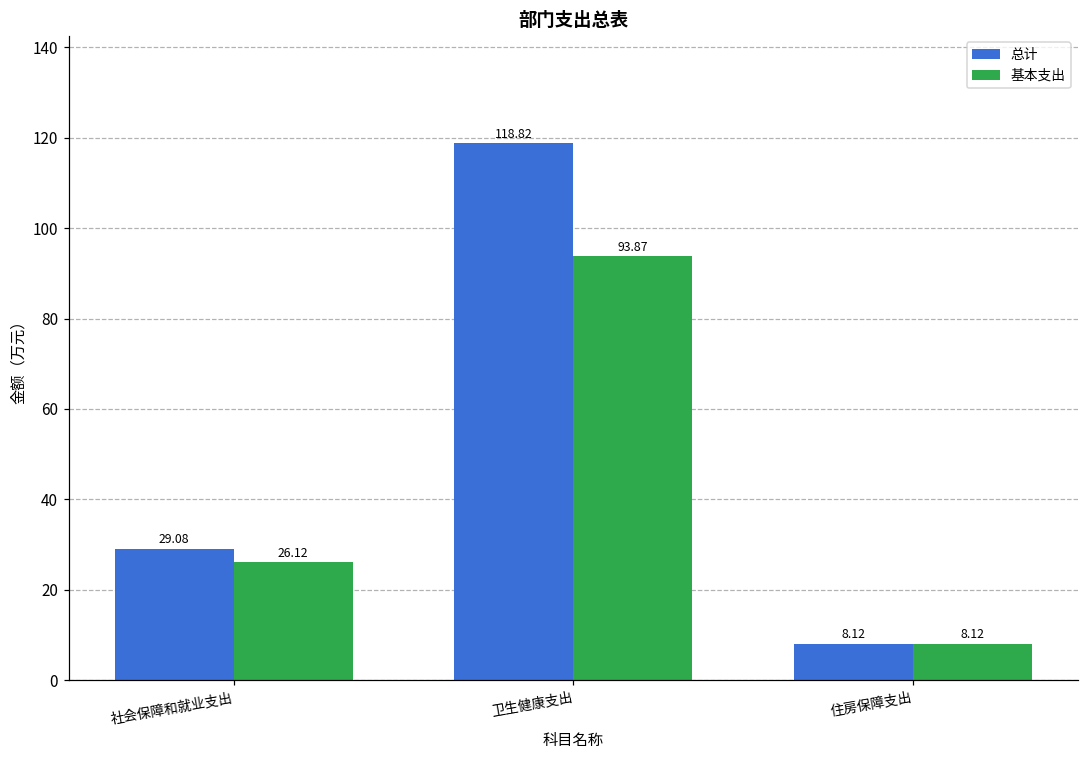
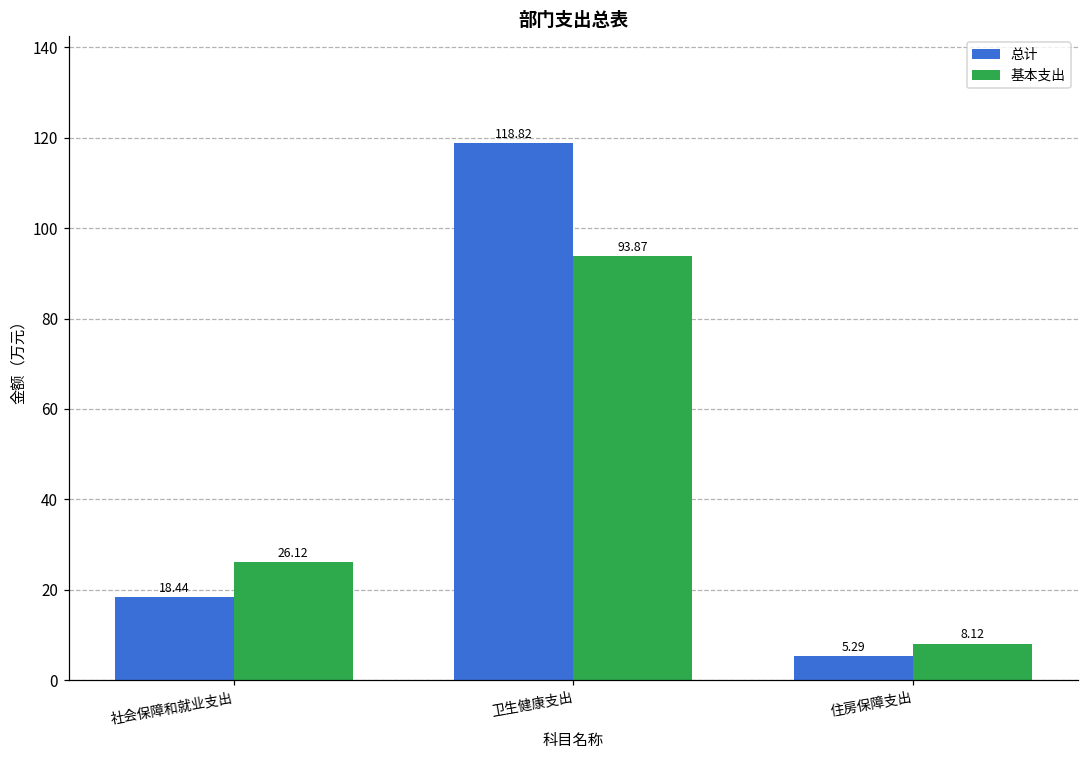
总计, 社会保障和就业支出: 29.08 -> 18.44
总计, 住房保障支出: 8.12 -> 5.29
